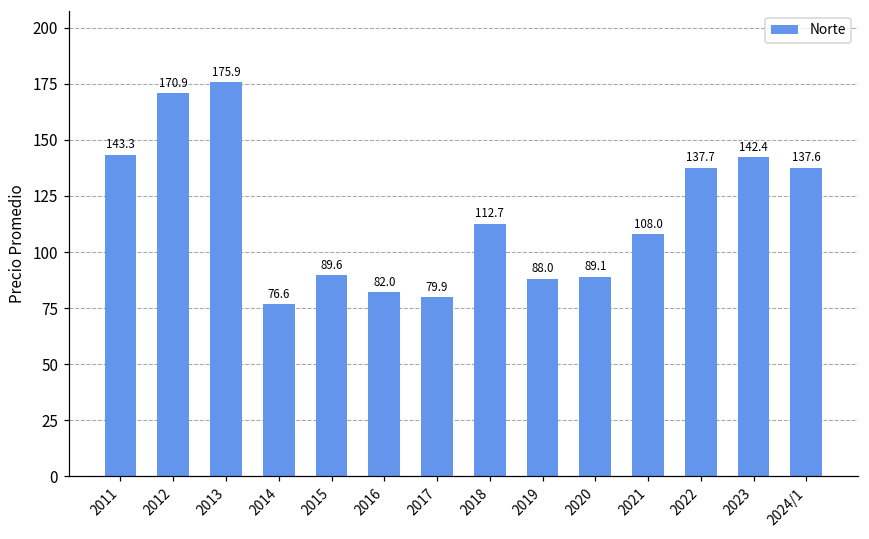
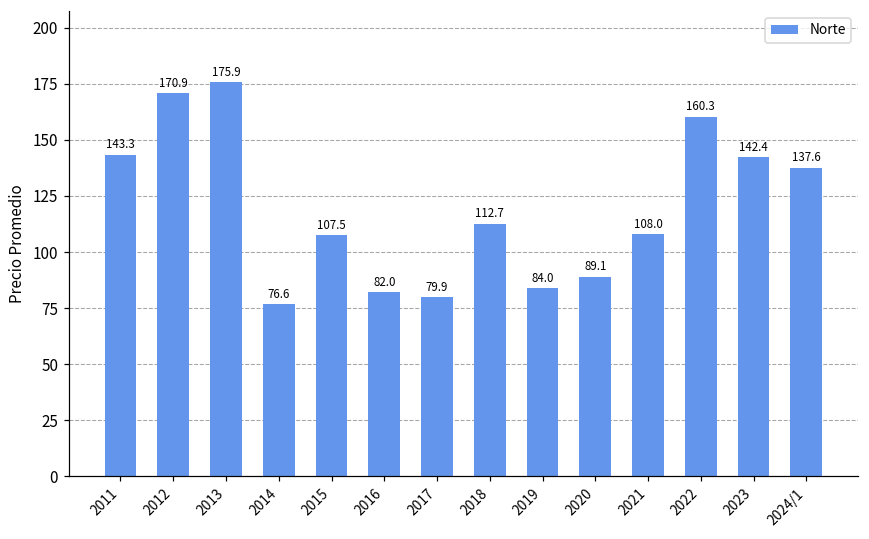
2015: 89.6 -> 107.5
2019: 88.0 -> 84.0
2022: 137.7 -> 160.3
